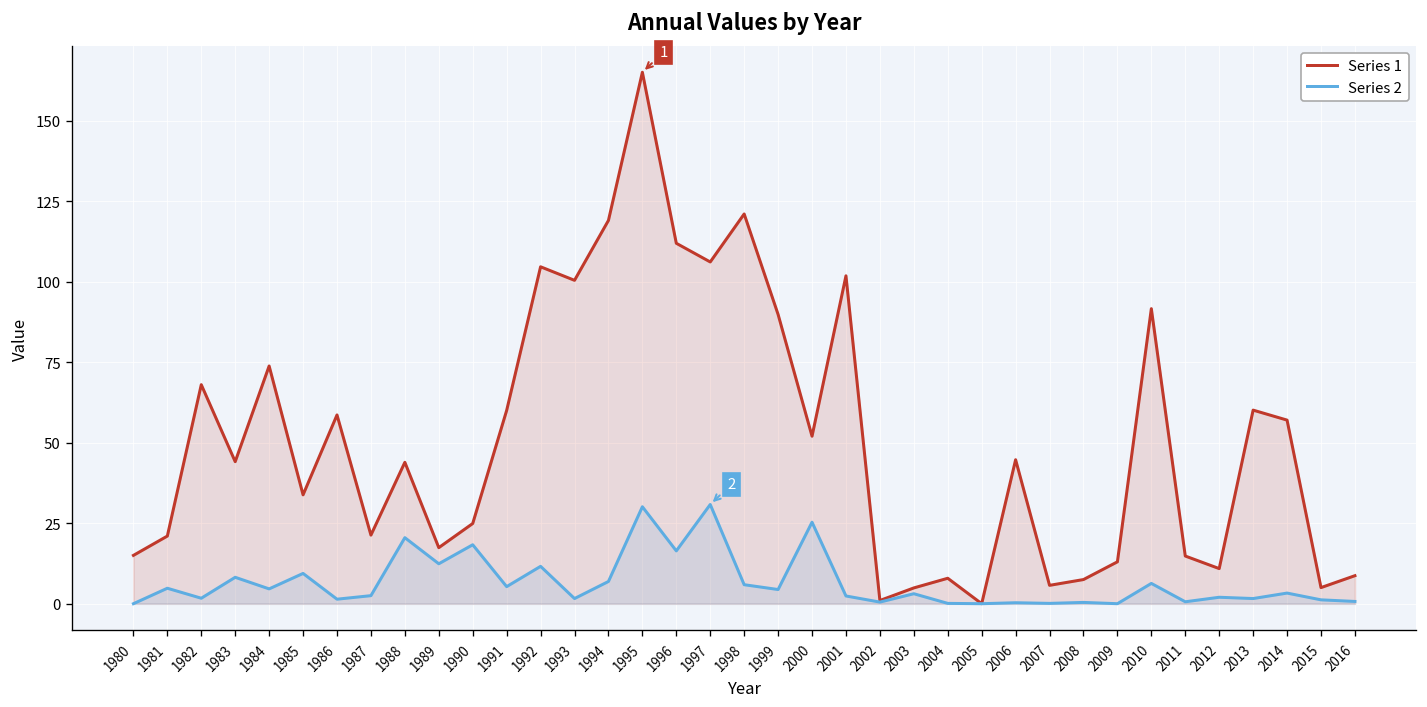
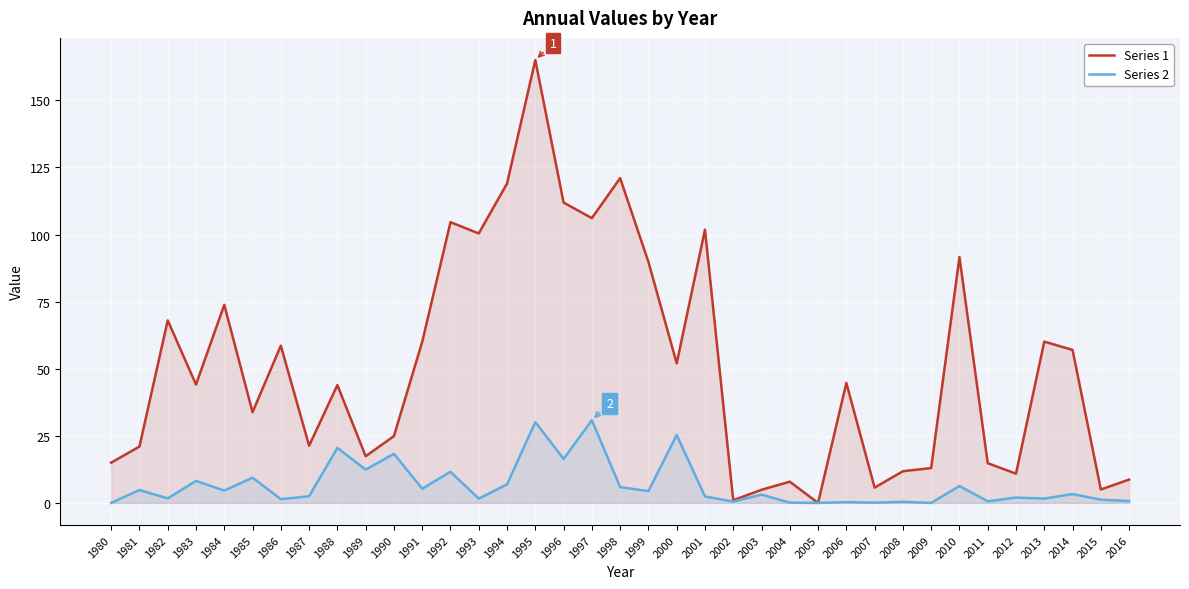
Series 1, 2008: 8 -> 12
